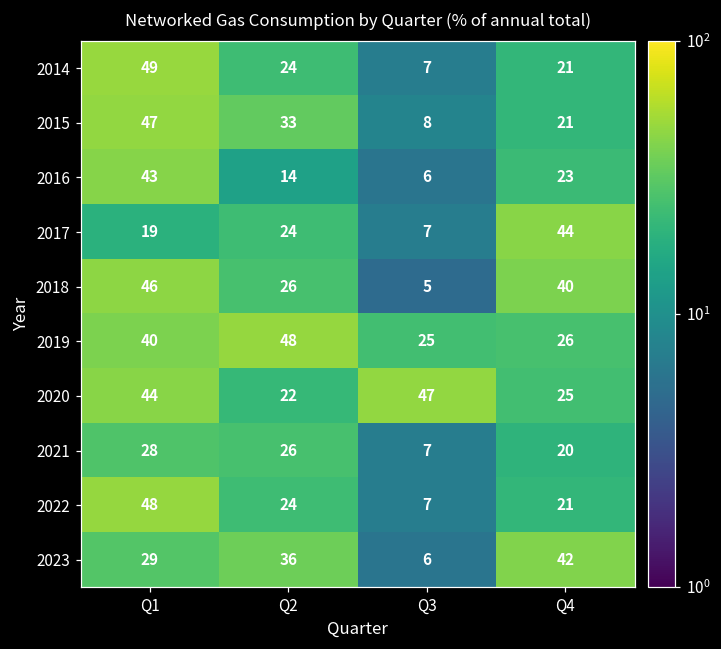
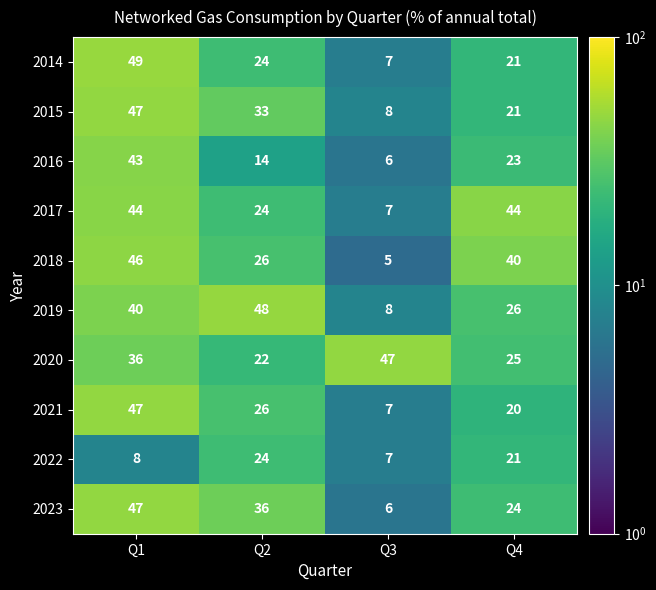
2017, Q1: 19 -> 44
2019, Q3: 25 -> 8
2020, Q1: 44 -> 36
2021, Q1: 28 -> 47
2022, Q1: 48 -> 8
2023, Q1: 29 -> 47
2023, Q4: 42 -> 24
